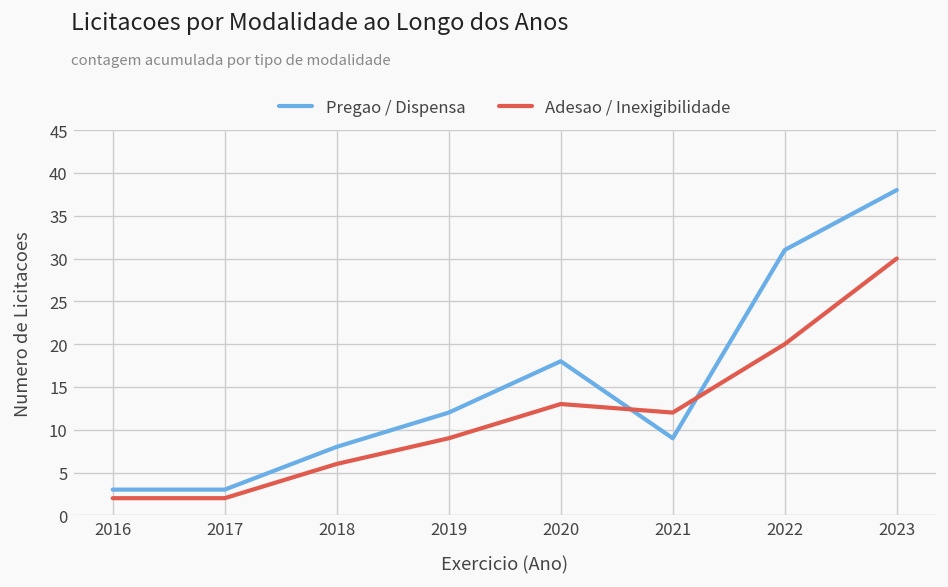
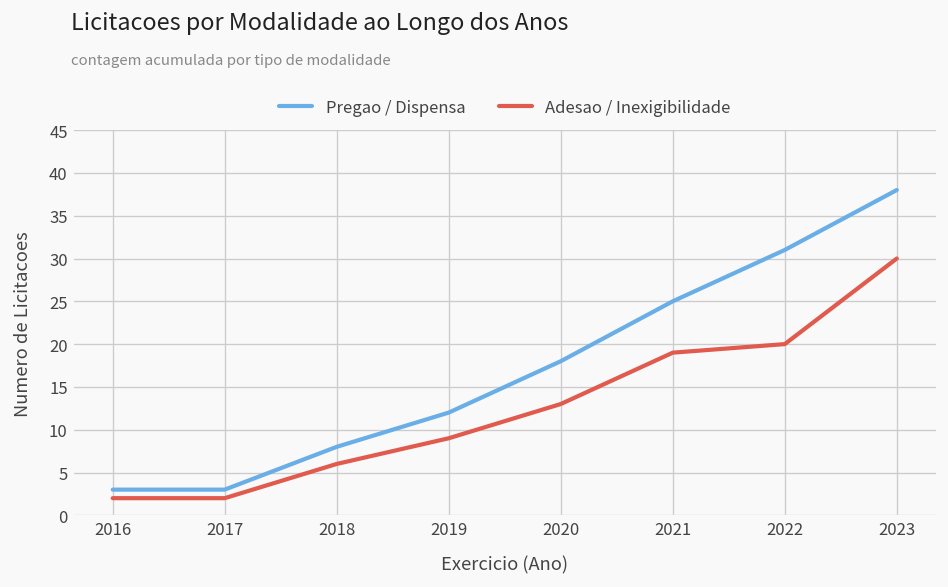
Pregao / Dispensa, 2021: 9 -> 25
Adesao / Inexigibilidade, 2021: 12 -> 19
